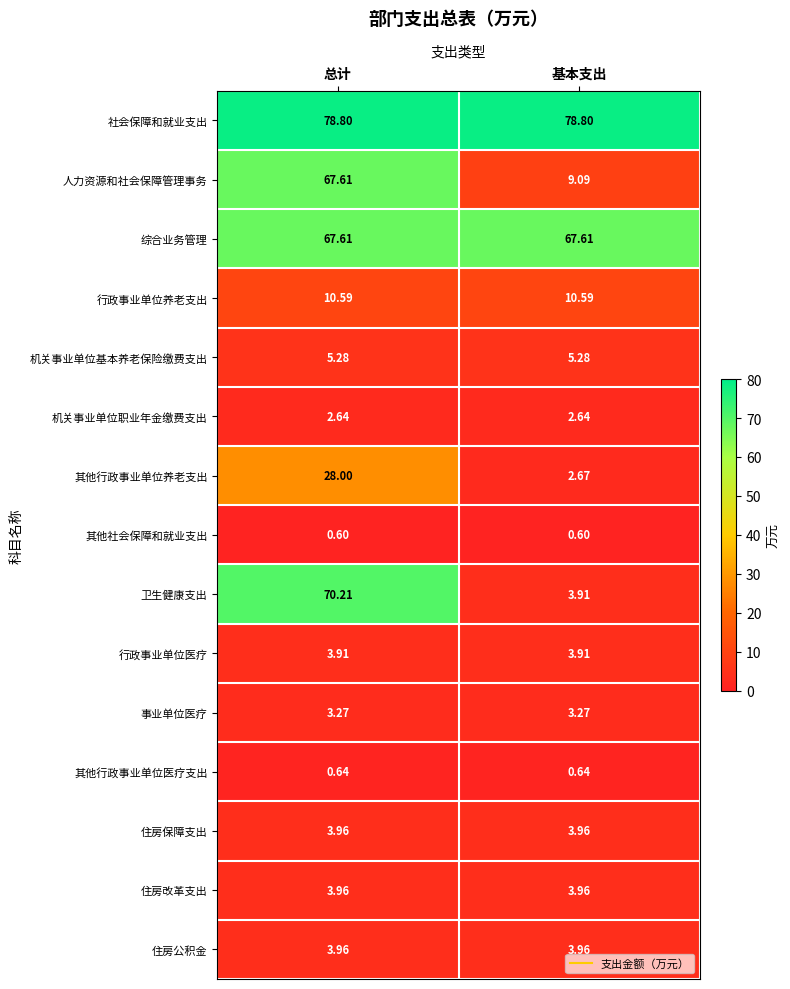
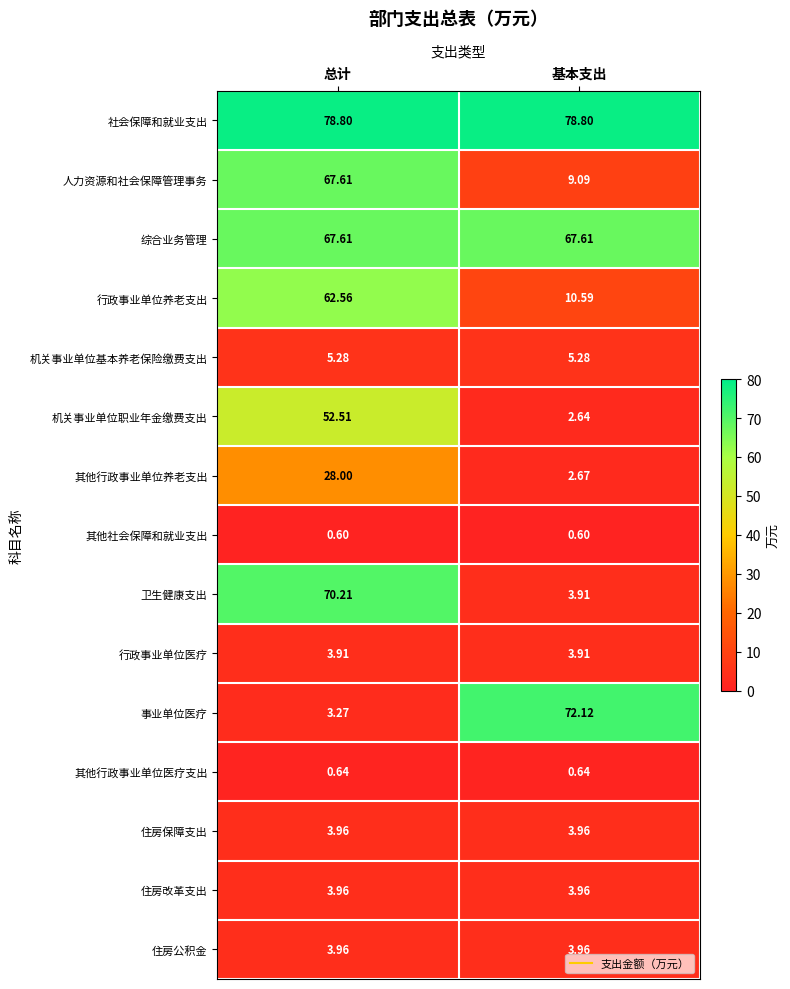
行政事业单位养老支出, 总计: 10.59 -> 62.56
机关事业单位职业年金缴费支出, 总计: 2.64 -> 52.51
事业单位医疗, 基本支出: 3.27 -> 72.12
